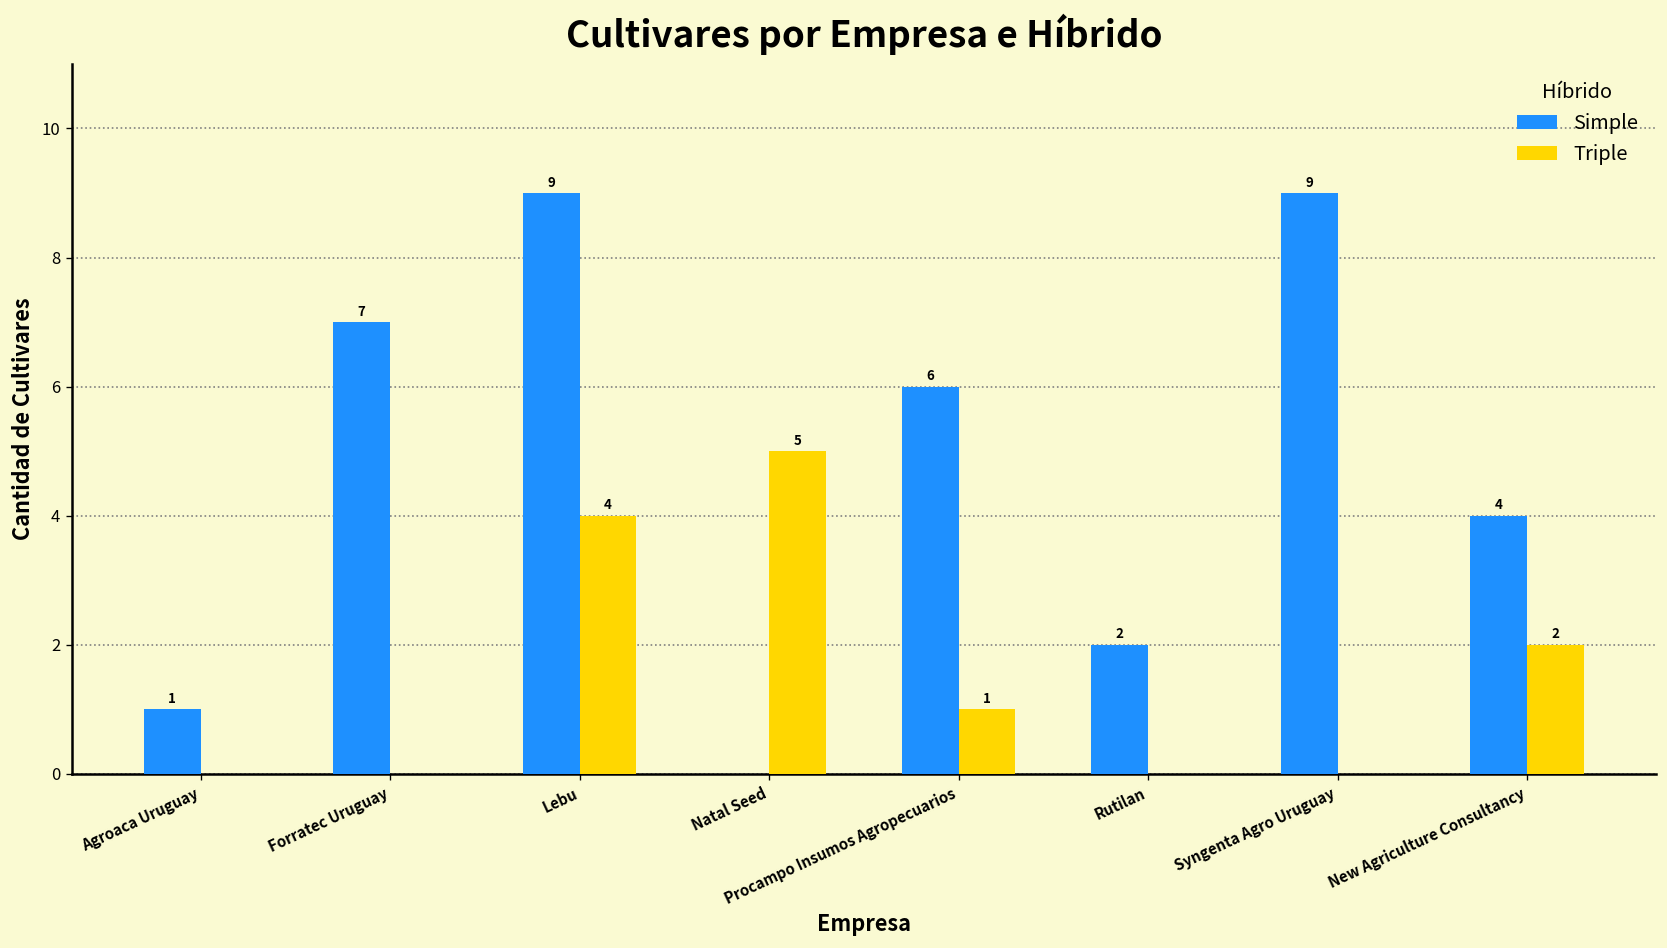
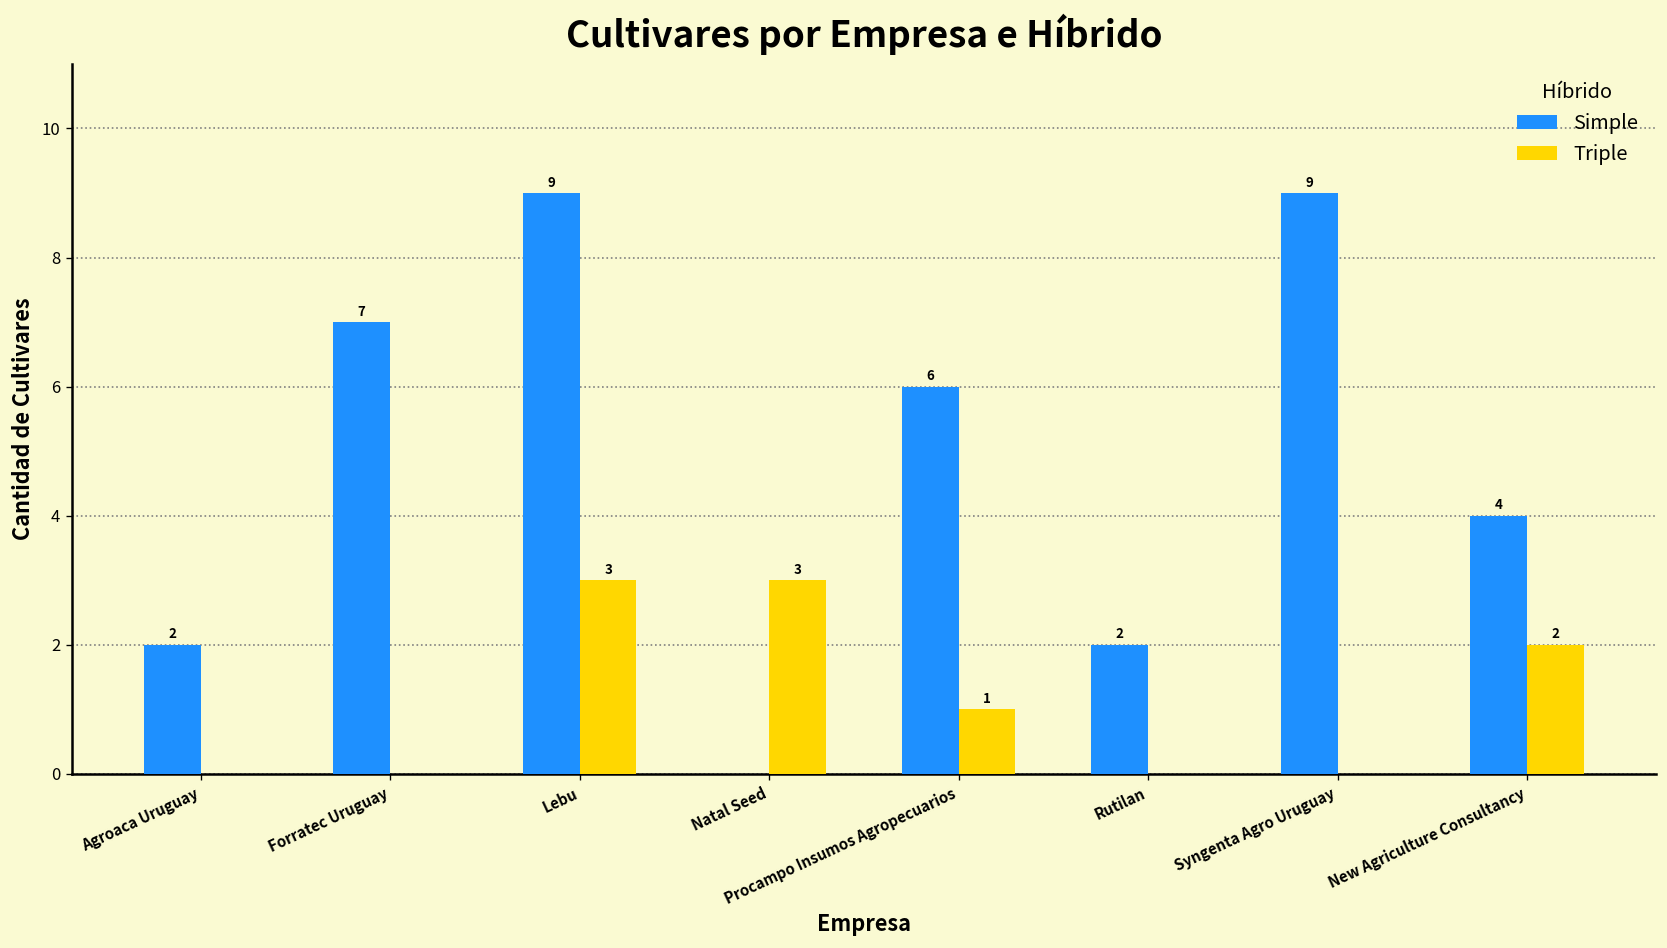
Simple, Agroaca Uruguay: 1 -> 2
Triple, Lebu: 4 -> 3
Triple, Natal Seed: 5 -> 3
